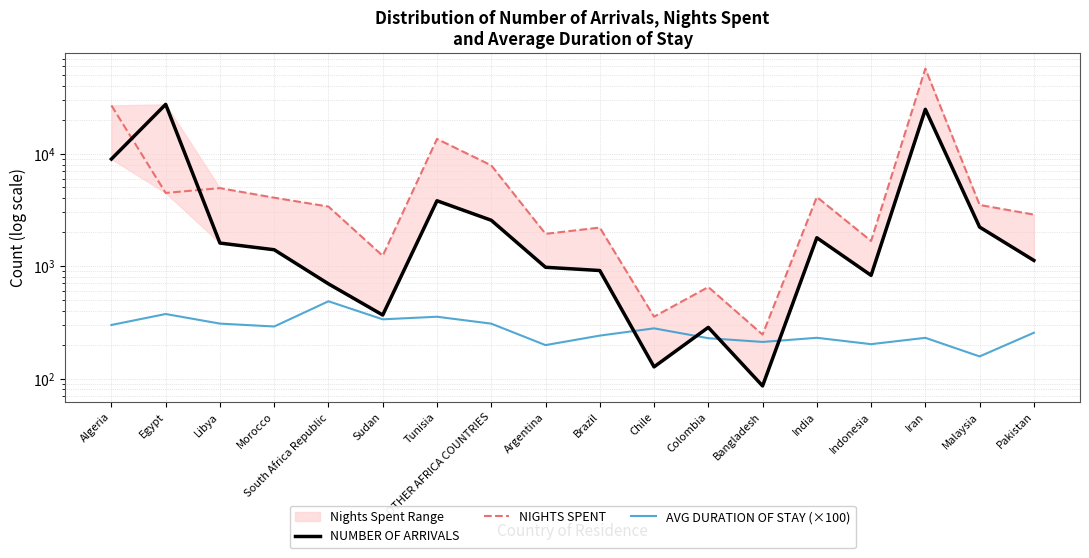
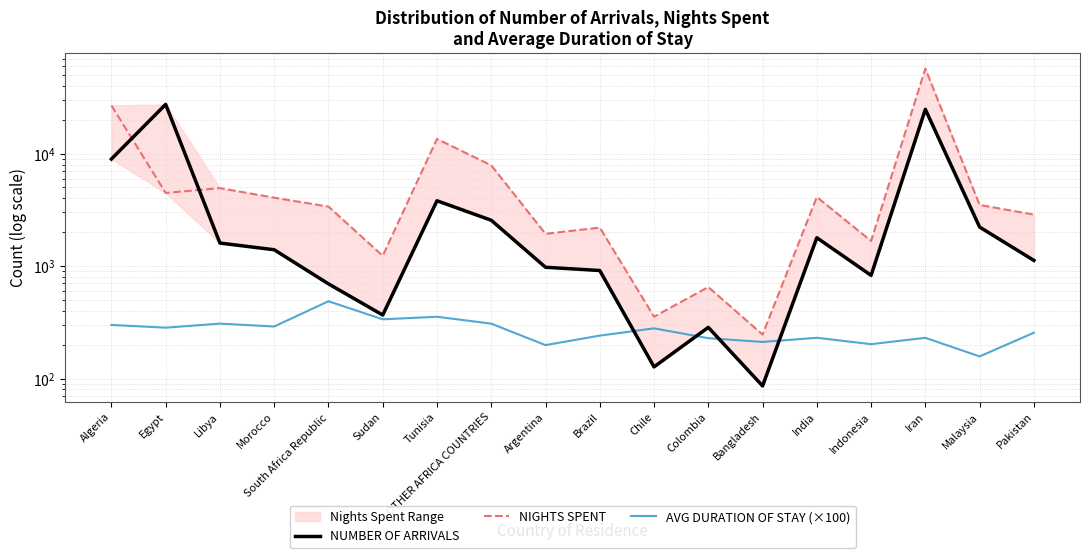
AVG DURATION OF STAY (×100), Egypt: 370 -> 280
